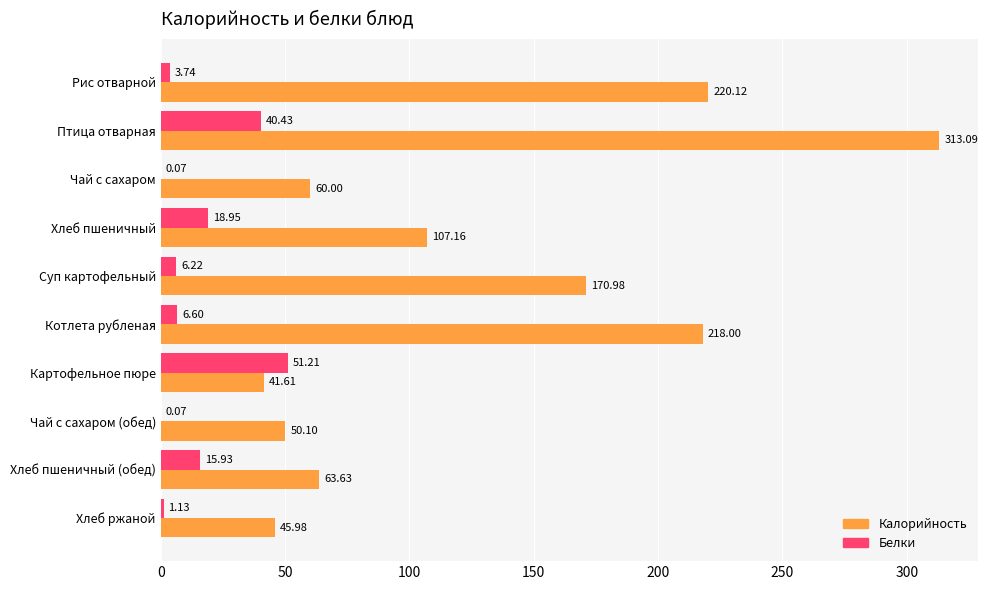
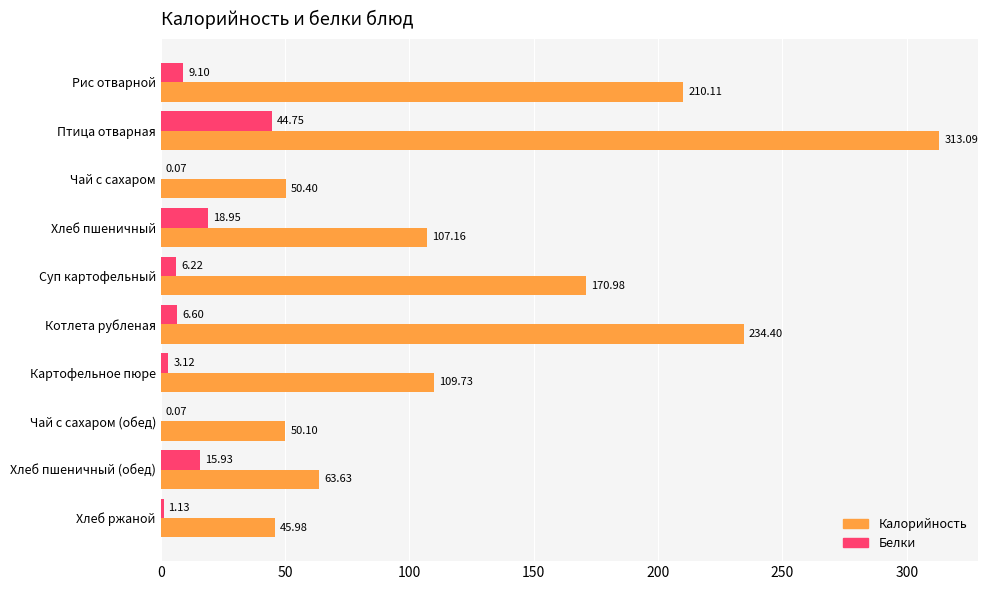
Белки, Рис отварной: 3.74 -> 9.10
Калорийность, Рис отварной: 220.12 -> 210.11
Белки, Птица отварная: 40.43 -> 44.75
Калорийность, Чай с сахаром: 60.00 -> 50.40
Калорийность, Котлета рубленая: 218.00 -> 234.40
Белки, Картофельное пюре: 51.21 -> 3.12
Калорийность, Картофельное пюре: 41.61 -> 109.73
